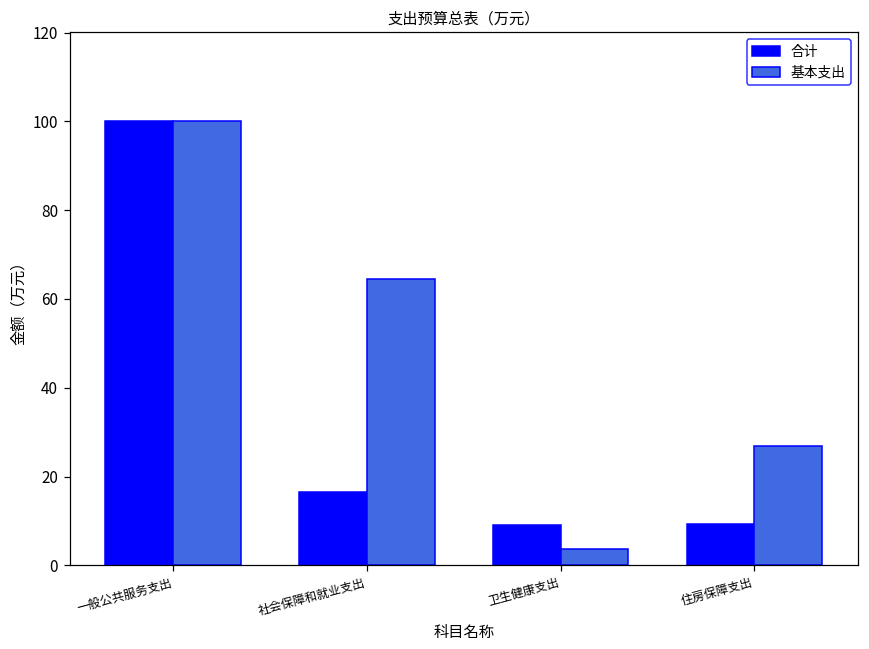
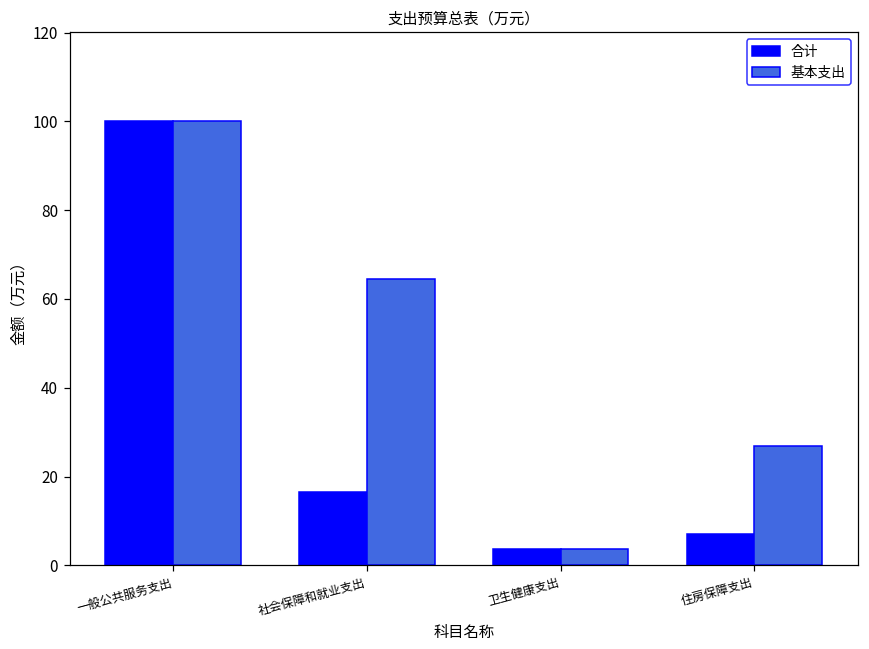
合计, 卫生健康支出: 9 -> 4
合计, 住房保障支出: 9 -> 7
